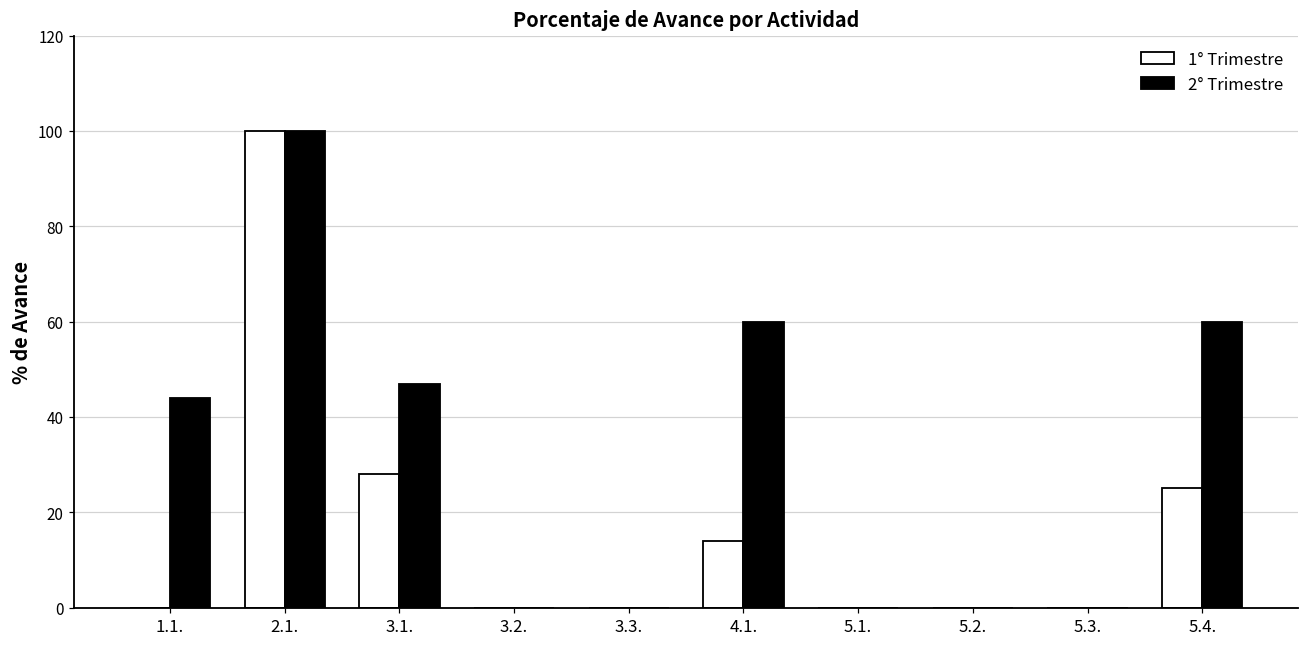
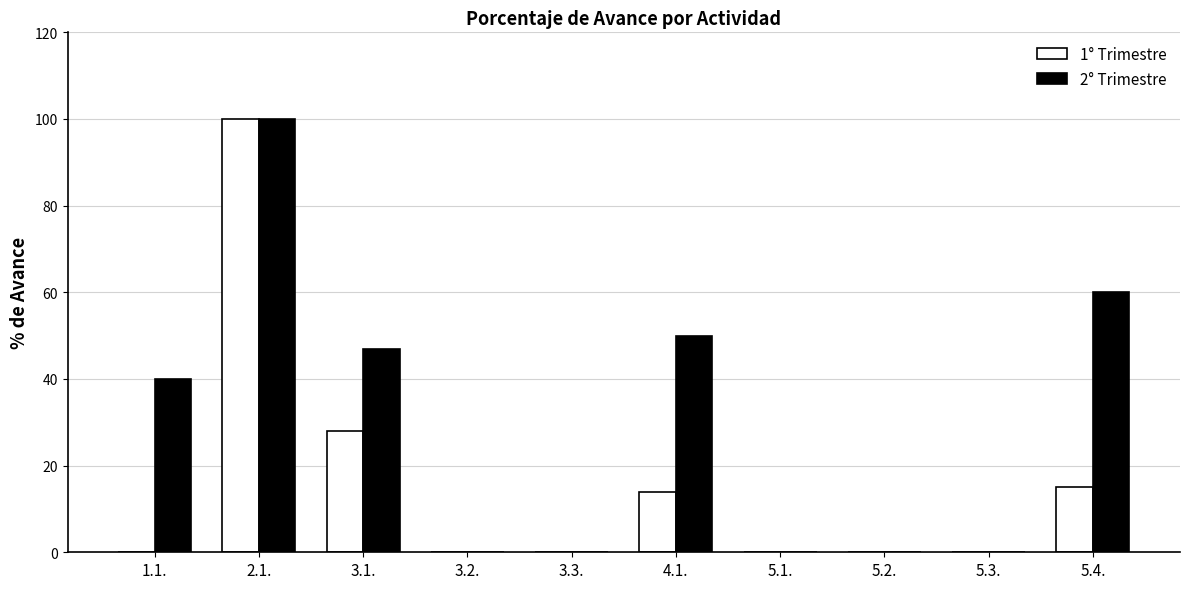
2° Trimestre, 1.1.: 44 -> 40
2° Trimestre, 4.1.: 60 -> 50
1° Trimestre, 5.4.: 25 -> 15
